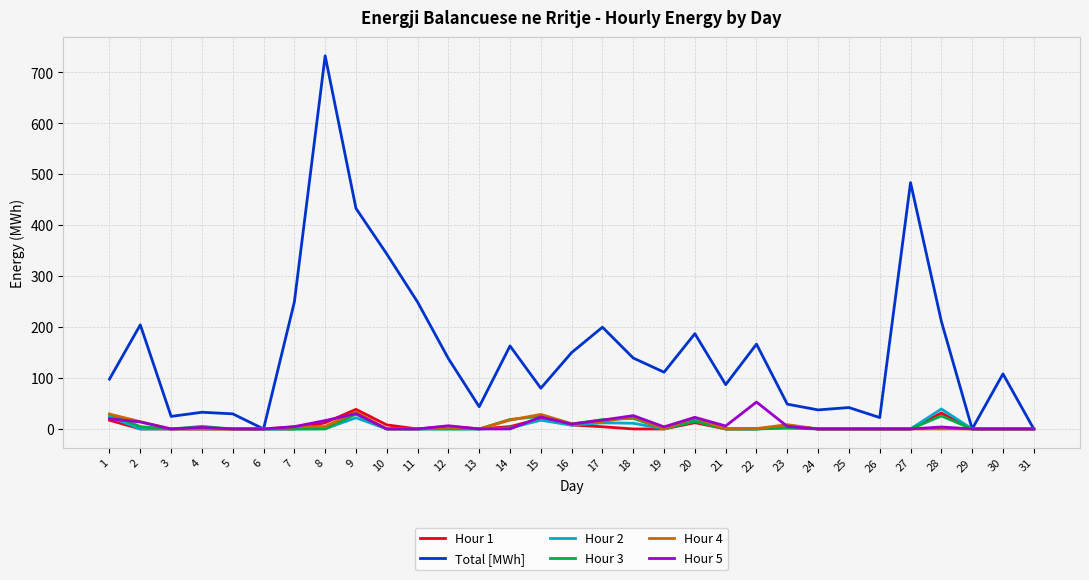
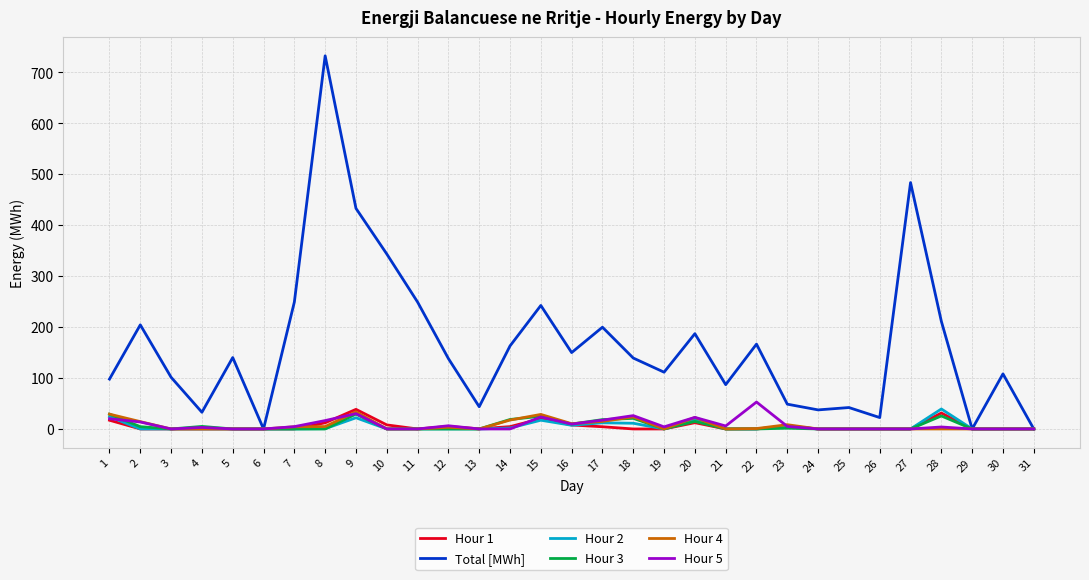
Total [MWh], 3: 20 -> 100
Total [MWh], 5: 30 -> 140
Total [MWh], 15: 80 -> 240
